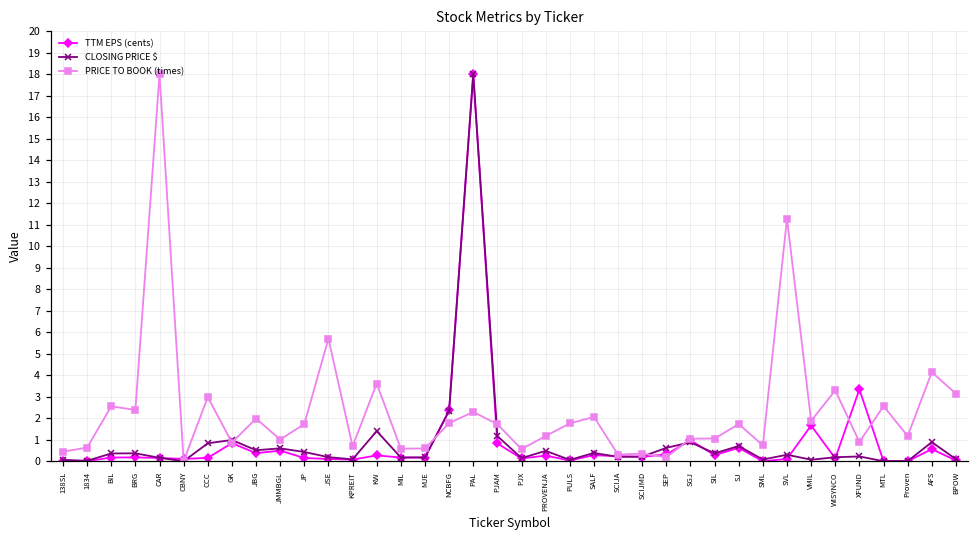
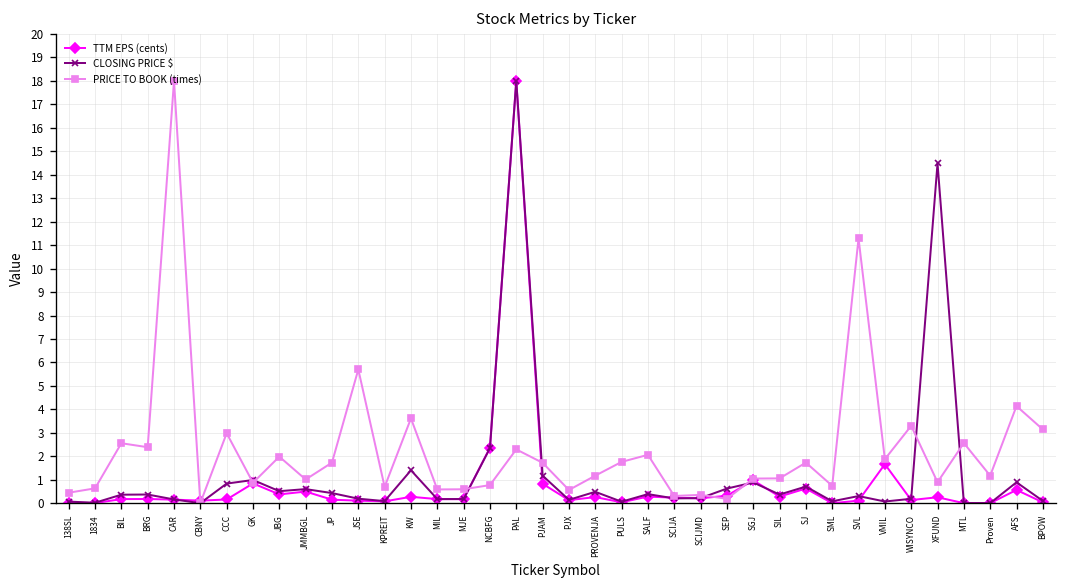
PRICE TO BOOK (times), NCBFG: 1.8 -> 0.8
TTM EPS (cents), XFUND: 3.3 -> 0.3
CLOSING PRICE $, XFUND: 0.2 -> 14.5
